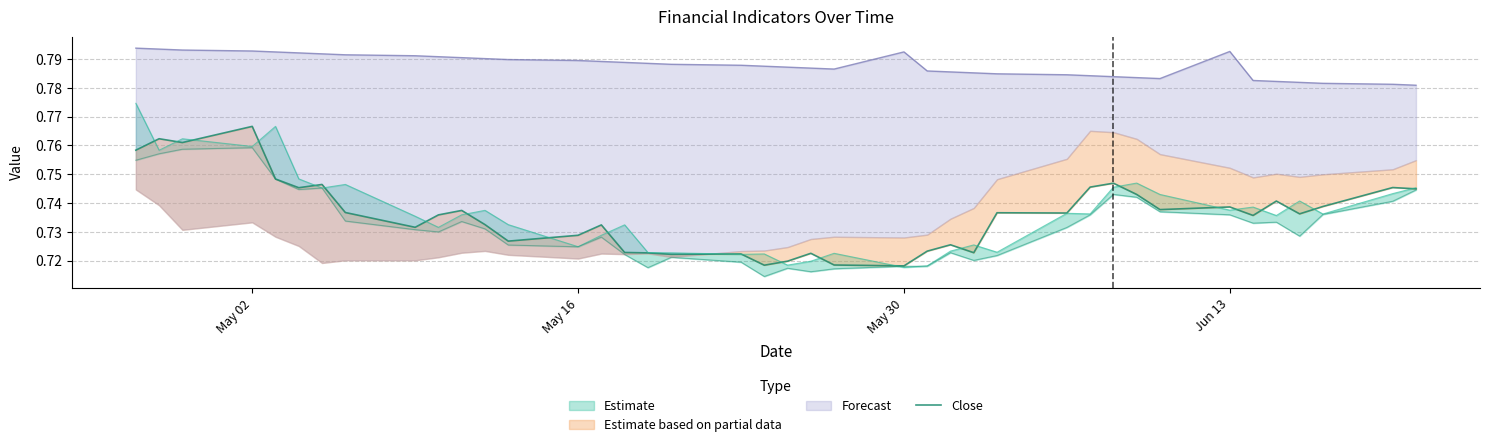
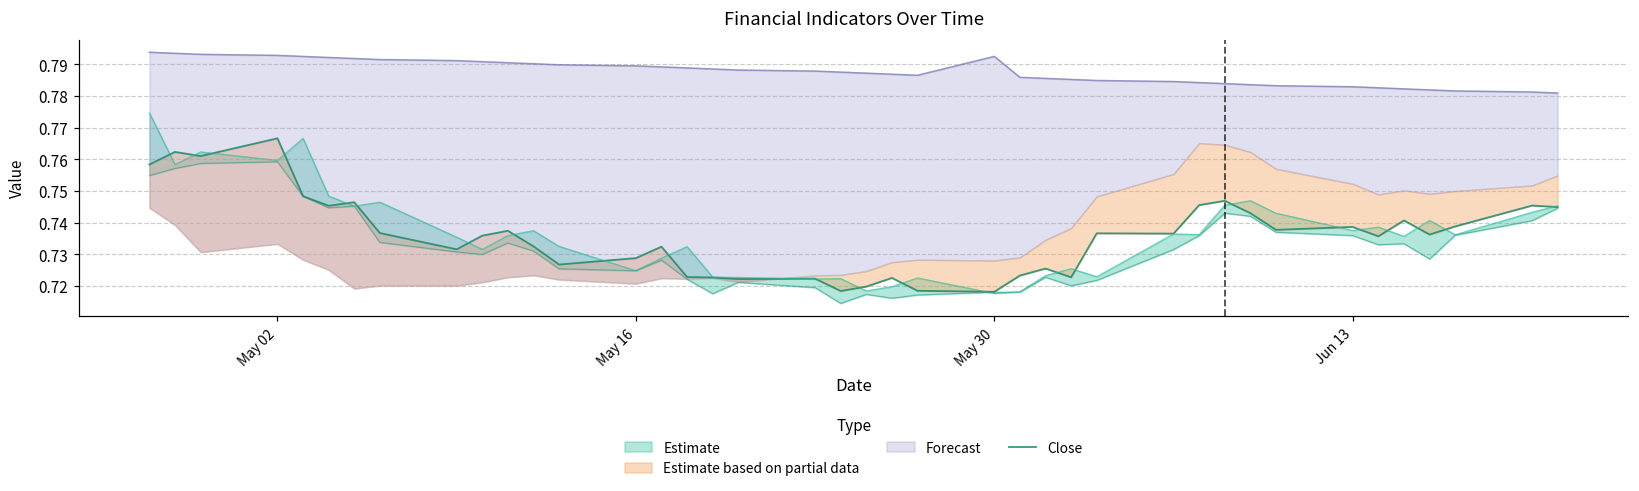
Forecast, Jun 13: 0.793 -> 0.783
